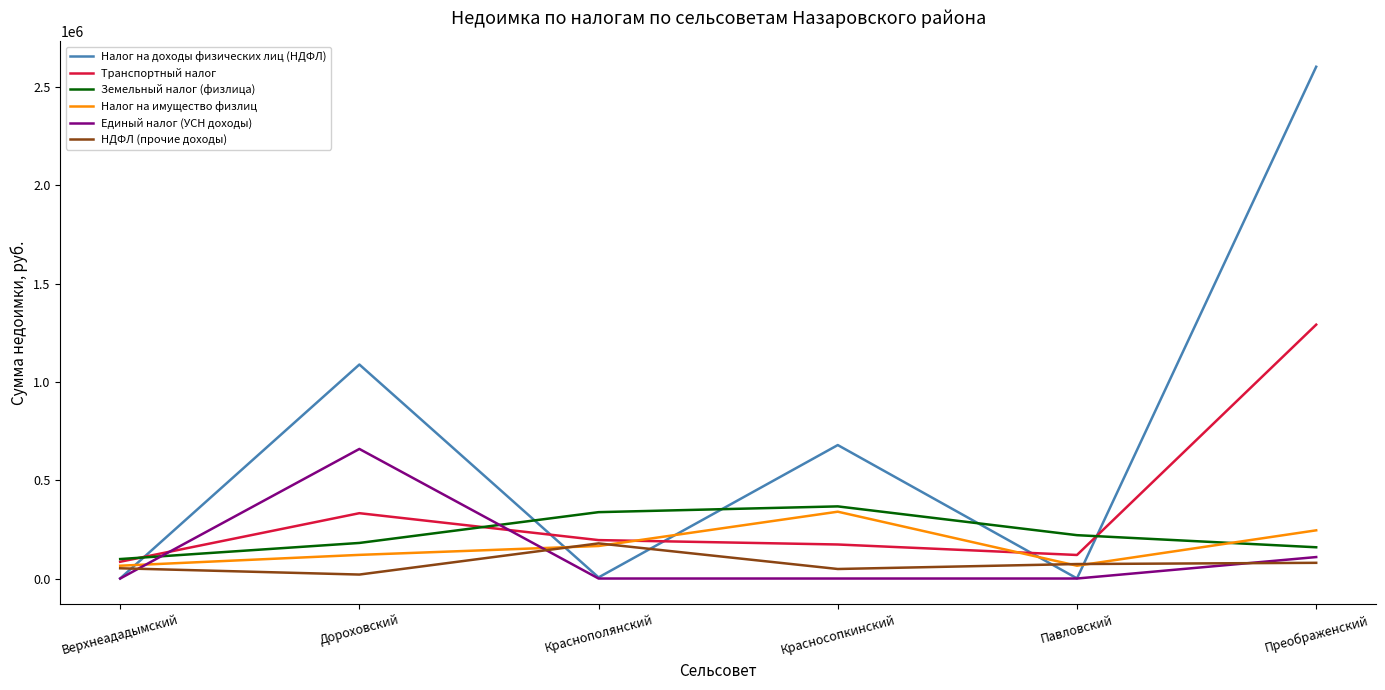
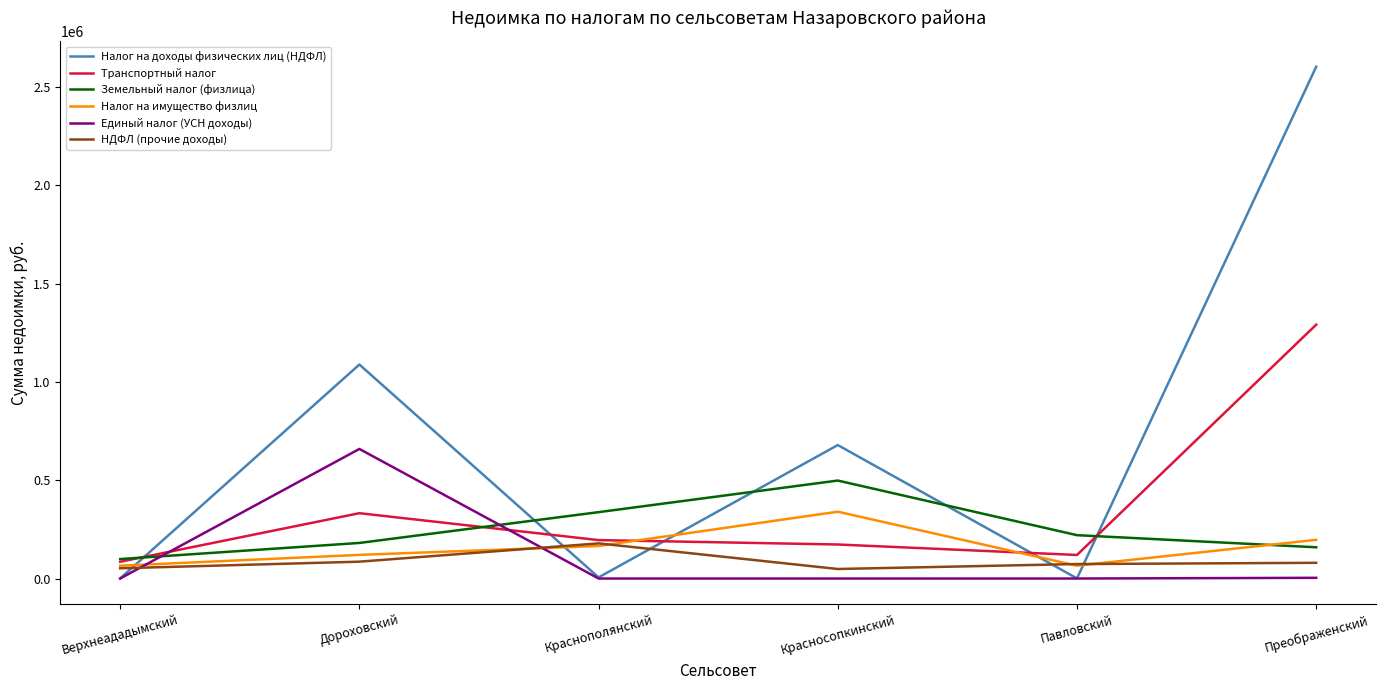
НДФЛ (прочие доходы), Дороховский: 20000 -> 90000
Земельный налог (физлица), Красносопкинский: 370000 -> 500000
Налог на имущество физлиц, Преображенский: 250000 -> 200000
Единый налог (УСН доходы), Преображенский: 110000 -> 0
